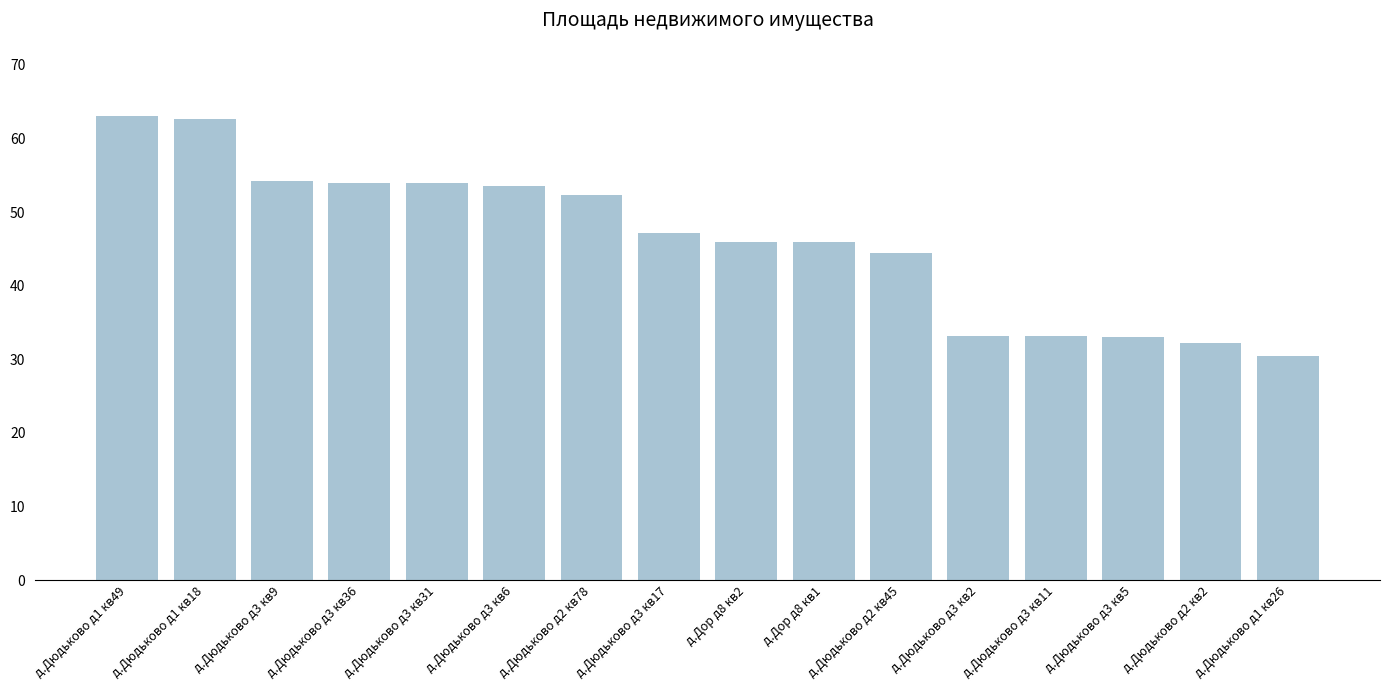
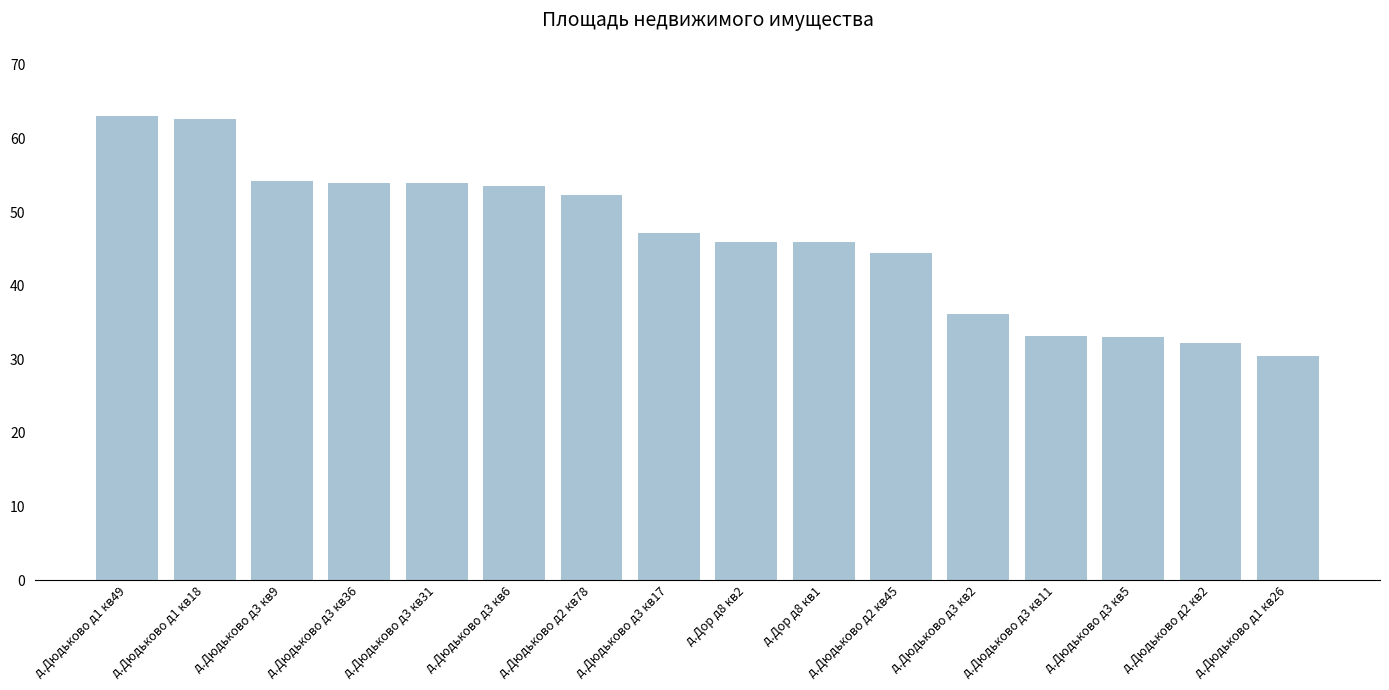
д.Дюдьково д3 кв2: 33 -> 36
